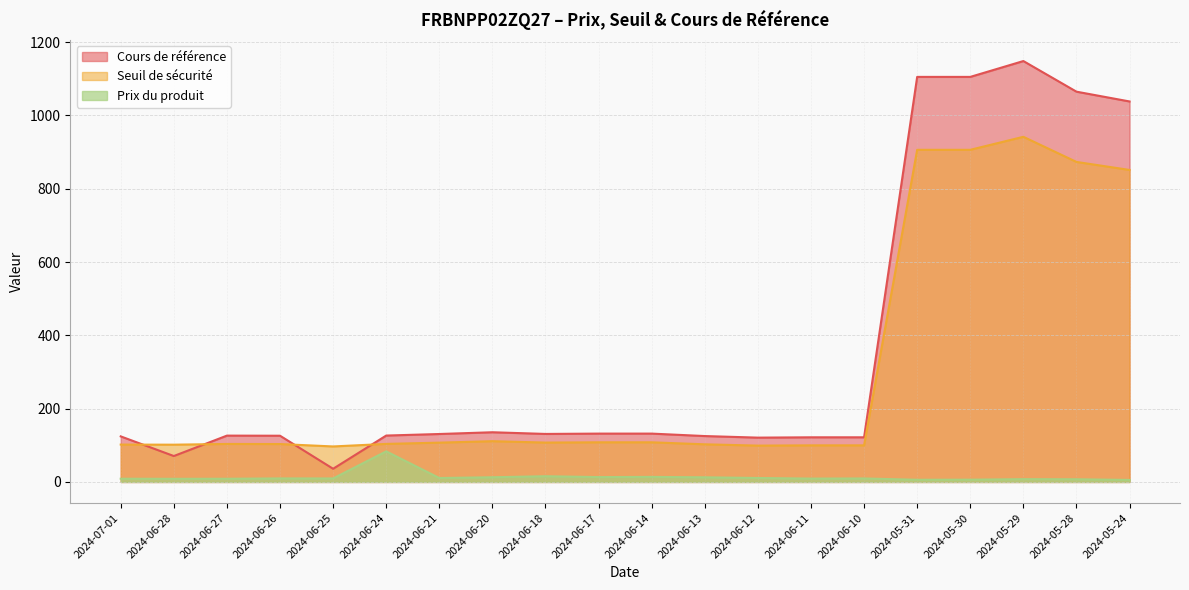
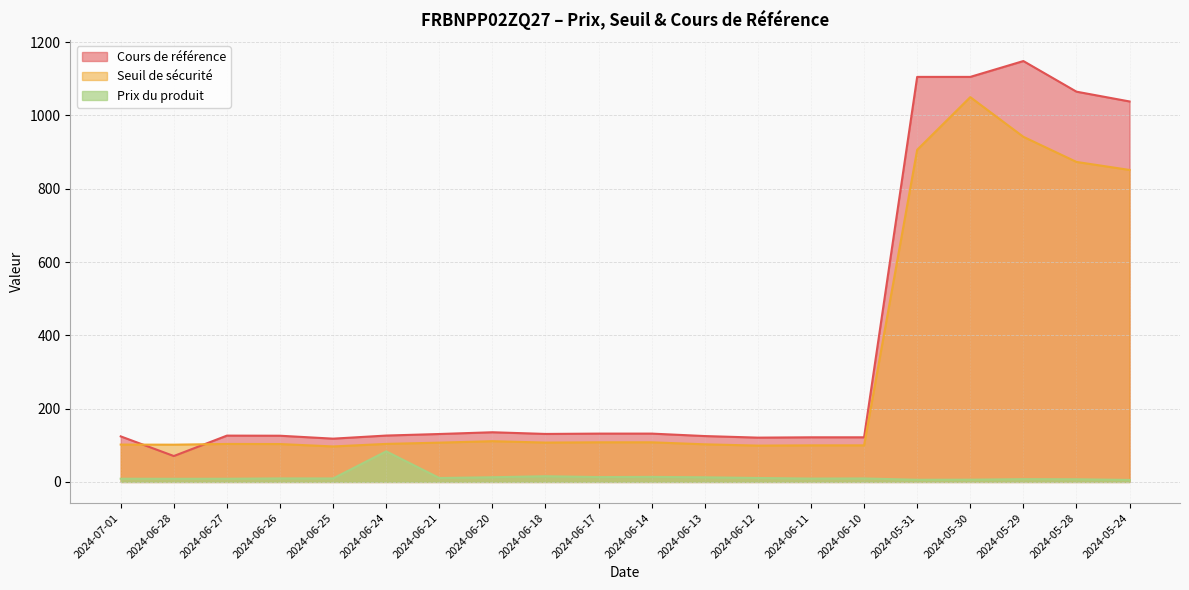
Cours de référence, 2024-06-25: 40 -> 120
Seuil de sécurité, 2024-05-30: 910 -> 1050
